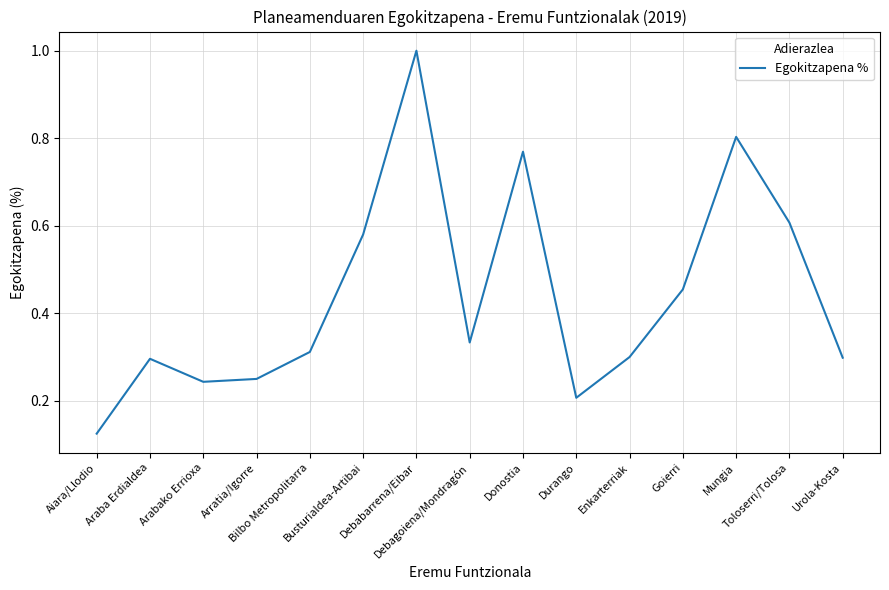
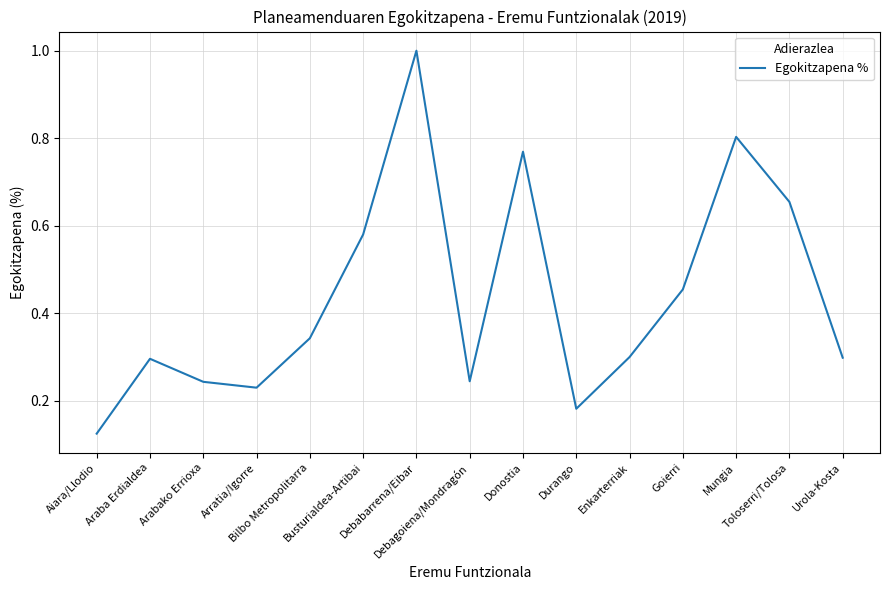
Arratia/Igorre: 0.25 -> 0.23
Bilbo Metropolitarra: 0.31 -> 0.34
Debagoiena/Mondragón: 0.33 -> 0.24
Durango: 0.21 -> 0.18
Toloserri/Tolosa: 0.61 -> 0.65
